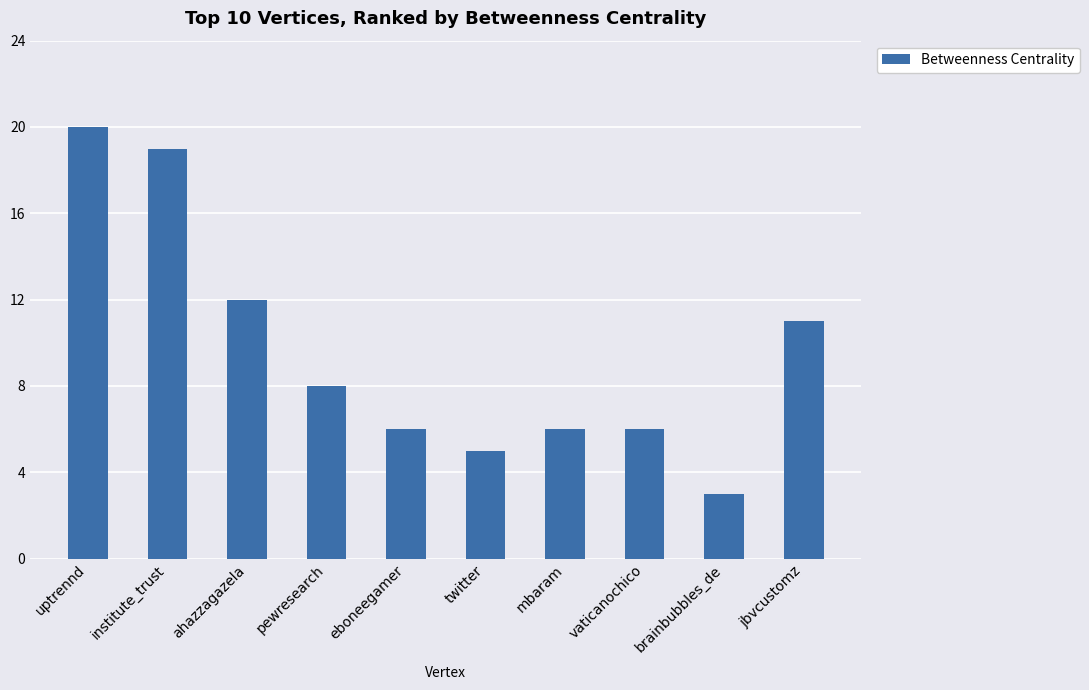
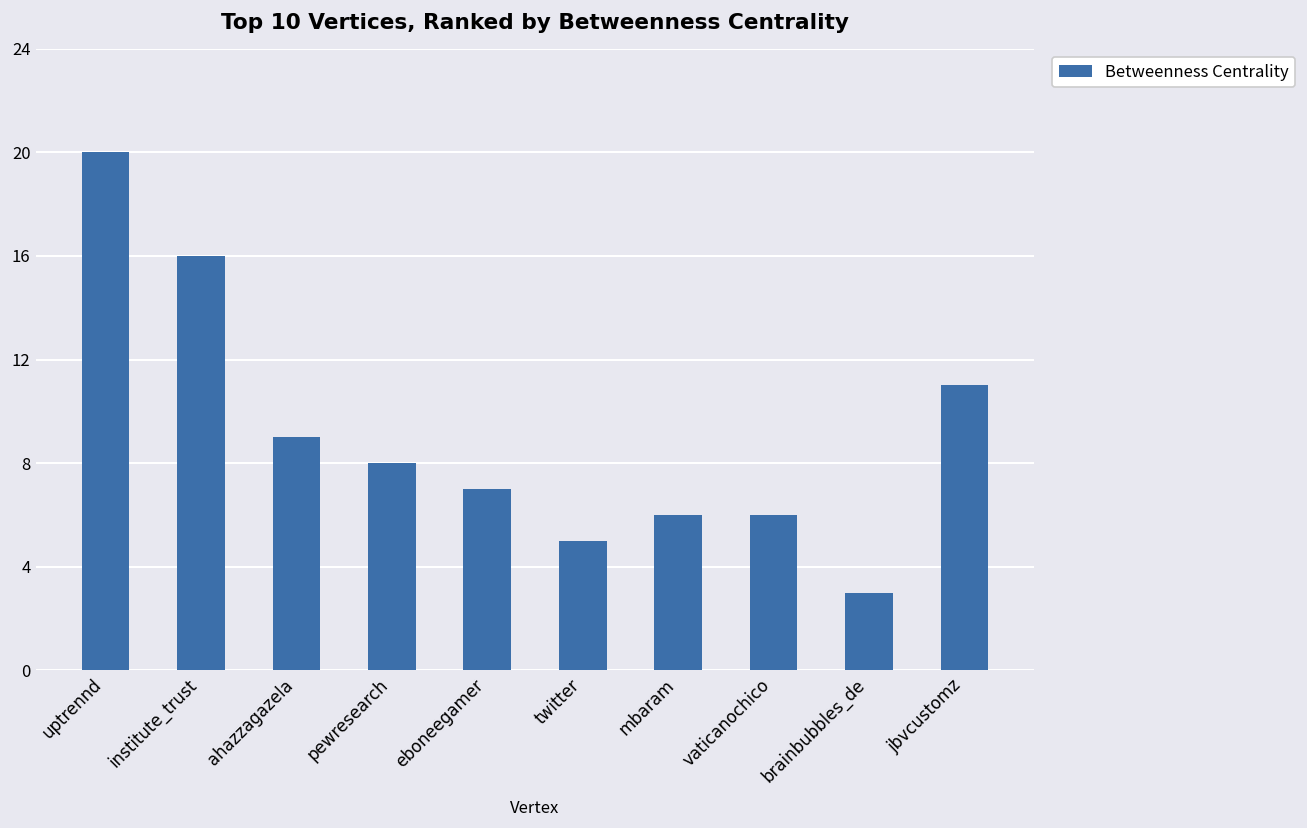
institute_trust: 19 -> 16
ahazzagazela: 12 -> 9
eboneegamer: 6 -> 7
